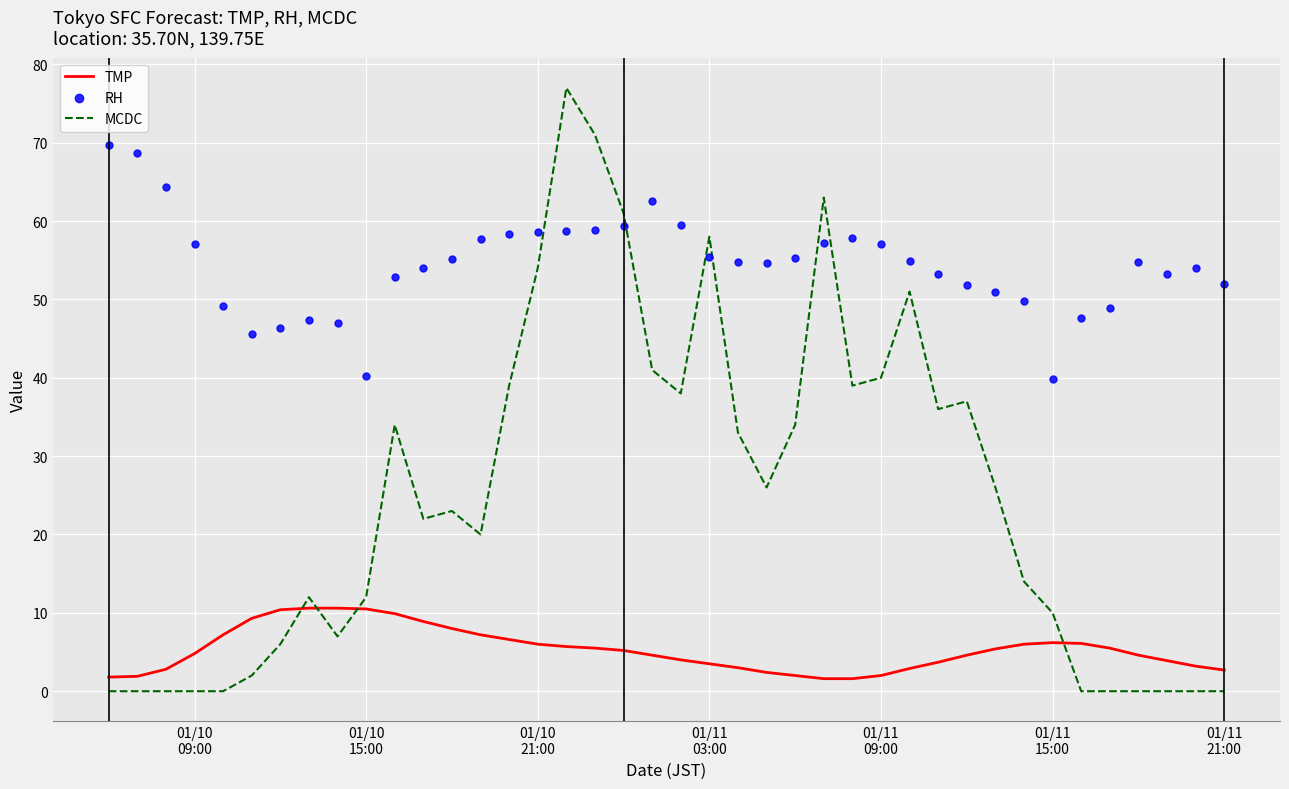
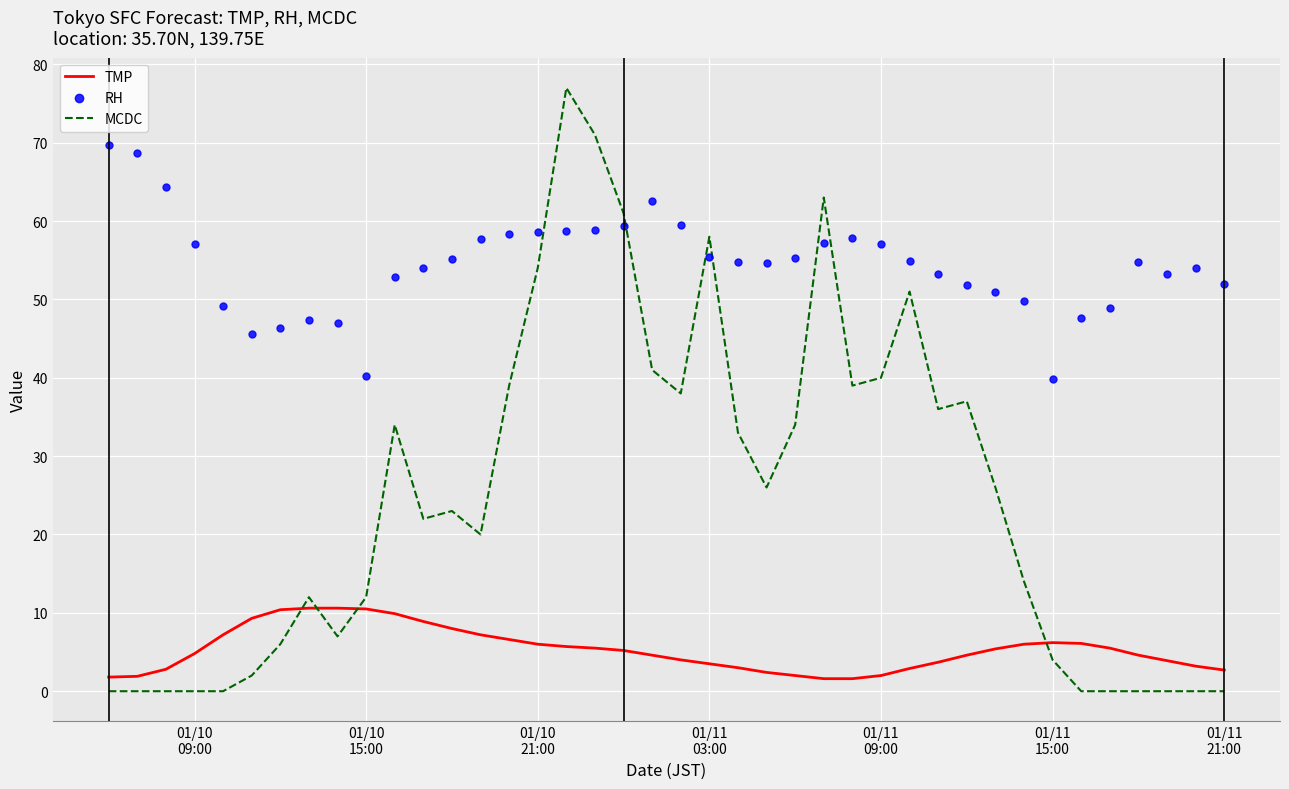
MCDC, 01/11 15:00: 10 -> 4
